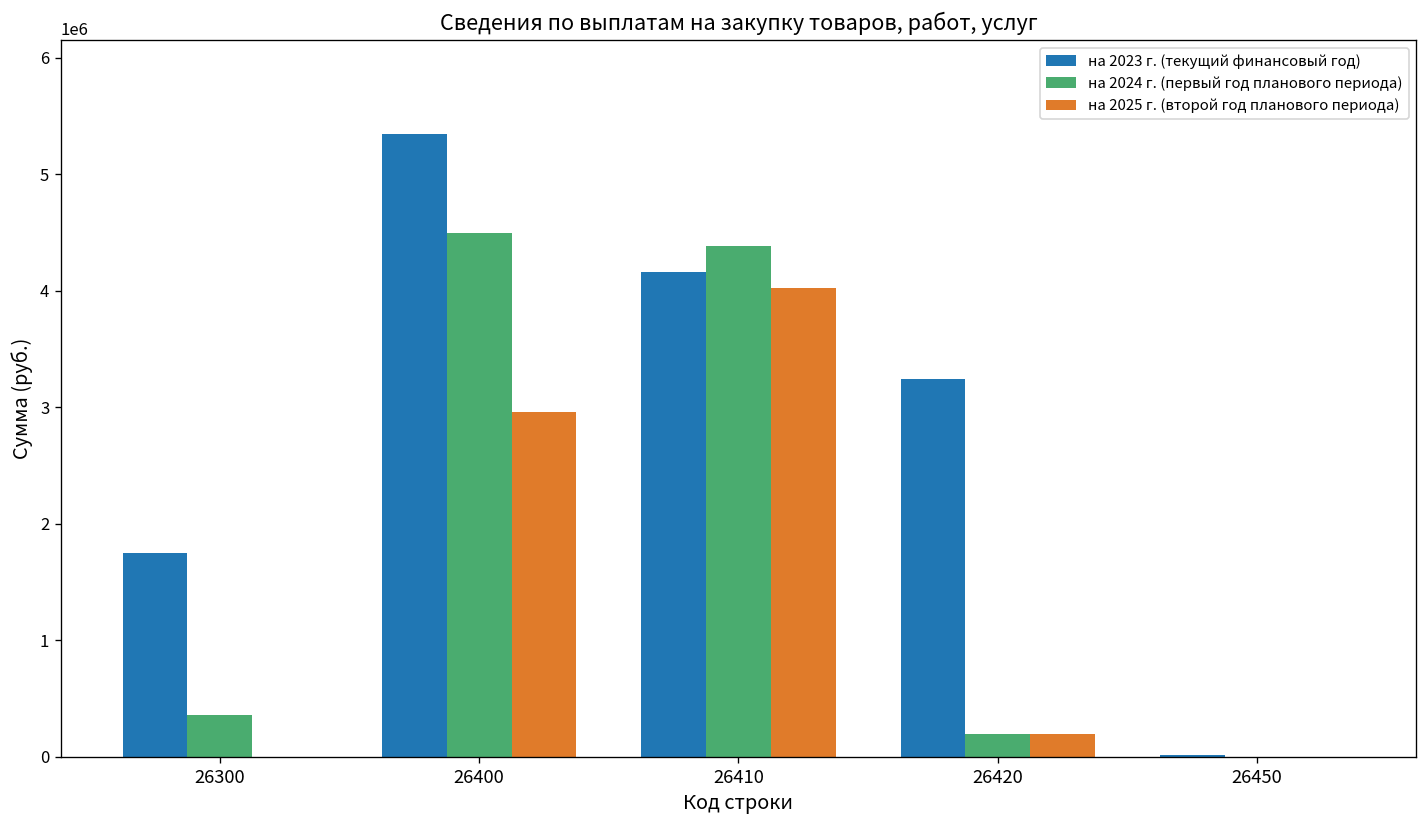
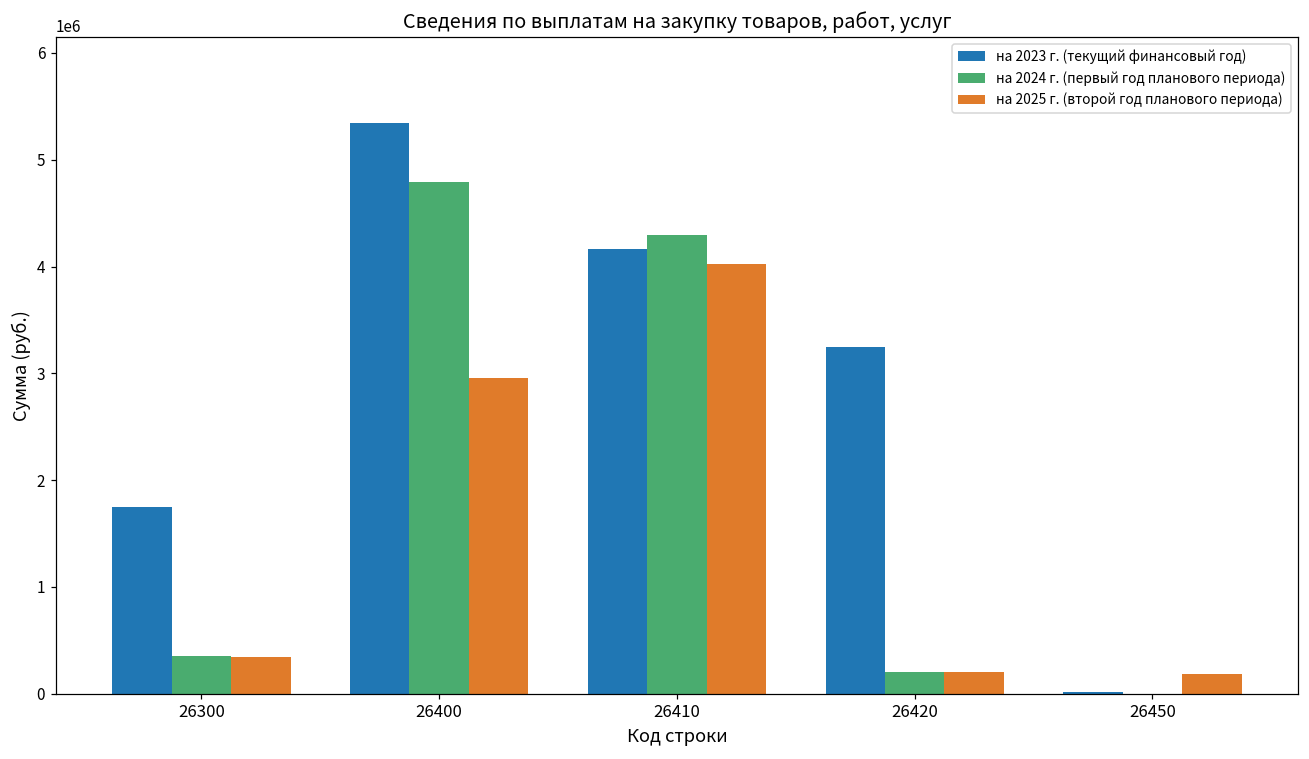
на 2025 г. (второй год планового периода), 26300: 0 -> 300000
на 2024 г. (первый год планового периода), 26400: 4500000 -> 4800000
на 2024 г. (первый год планового периода), 26410: 4400000 -> 4300000
на 2025 г. (второй год планового периода), 26450: 0 -> 200000
